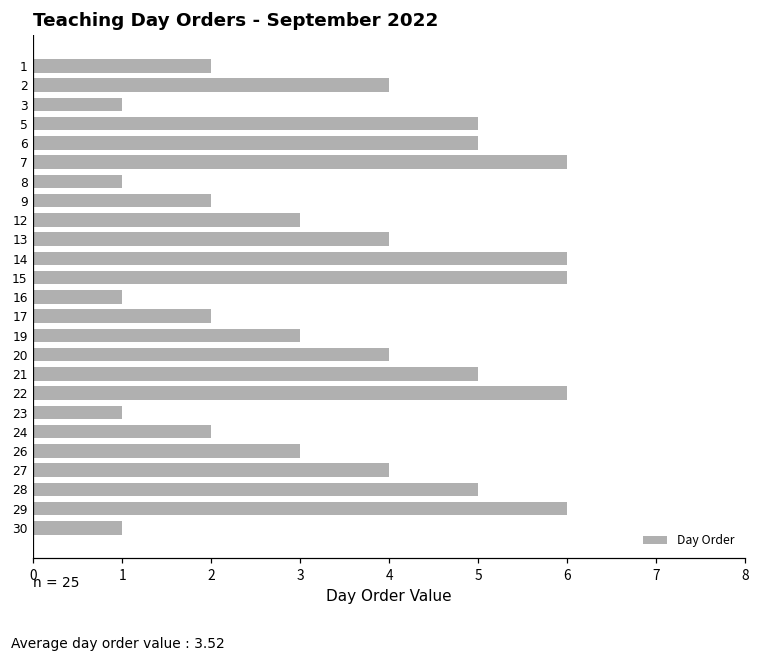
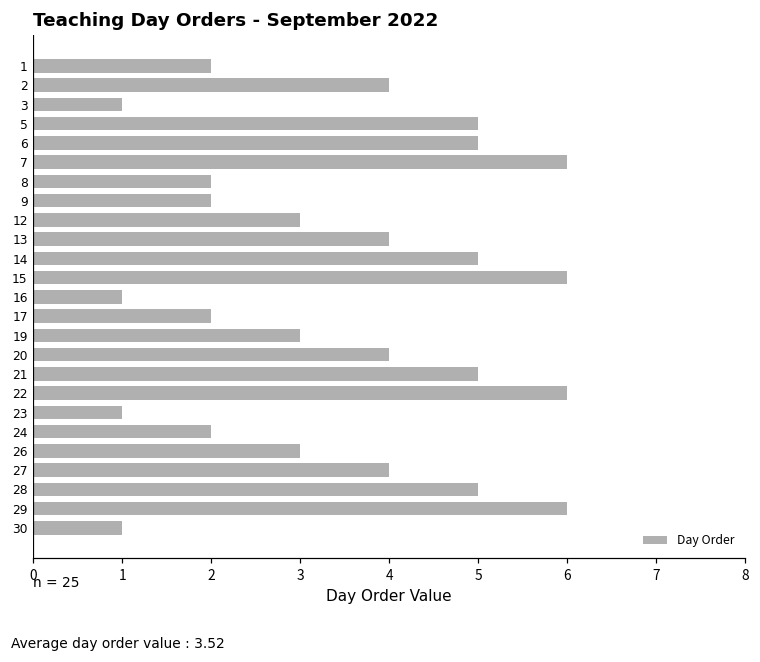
8: 1 -> 2
14: 6 -> 5
